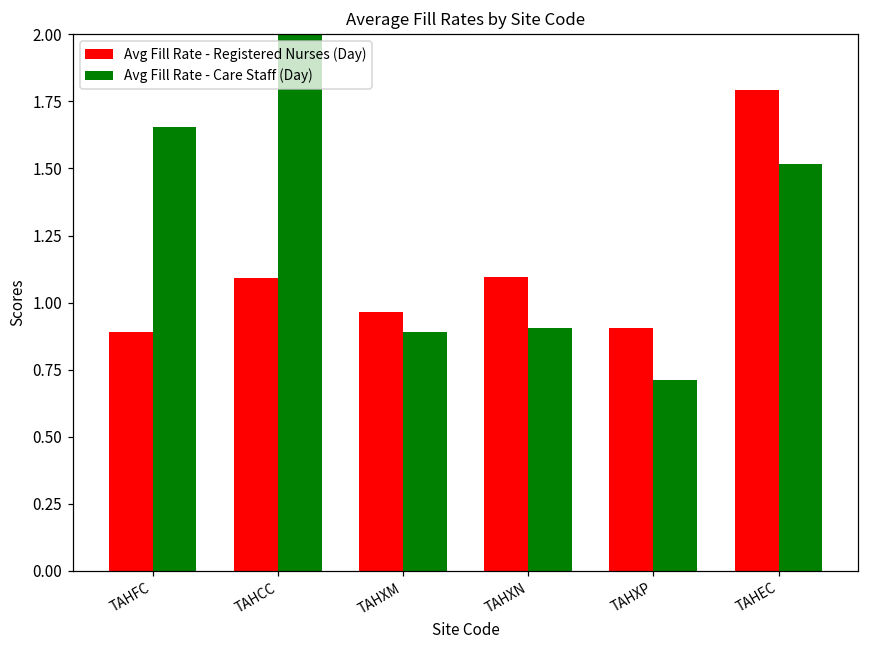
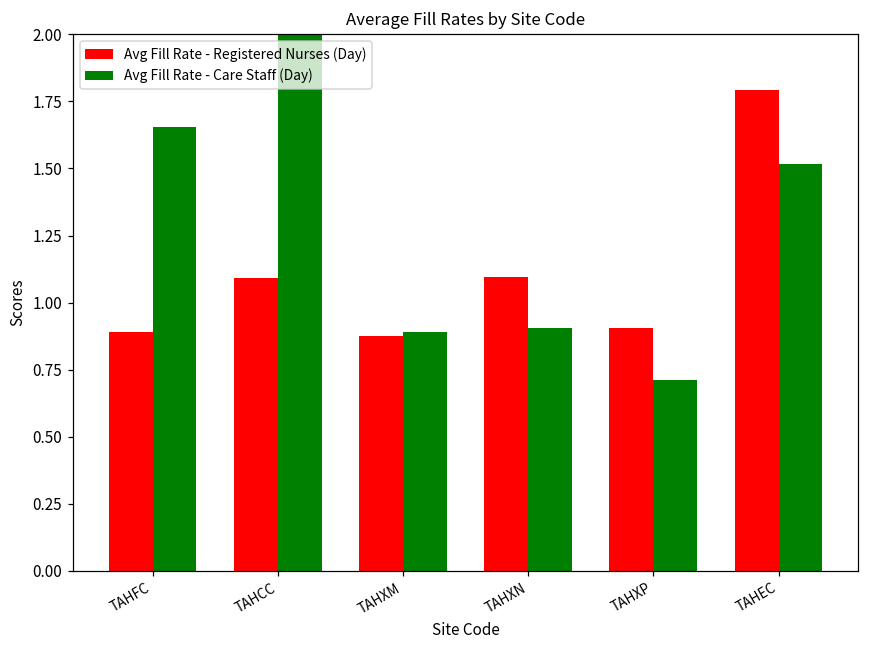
Avg Fill Rate - Registered Nurses (Day), TAHXM: 0.97 -> 0.88
